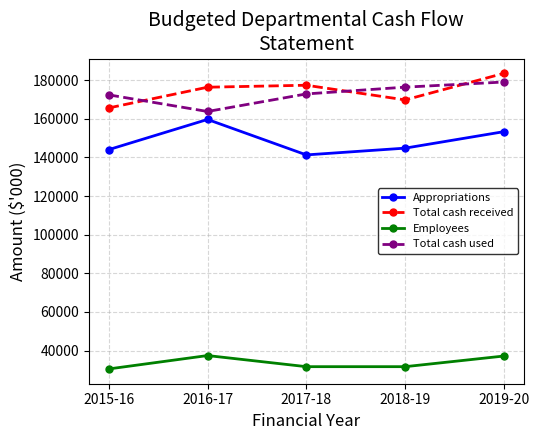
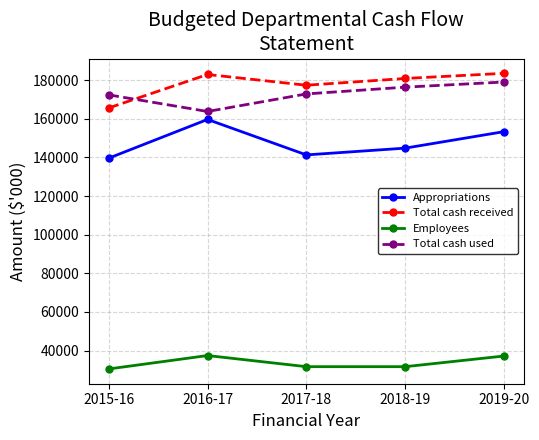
Appropriations, 2015-16: 144000 -> 140000
Total cash received, 2016-17: 176000 -> 183000
Total cash received, 2018-19: 170000 -> 181000
